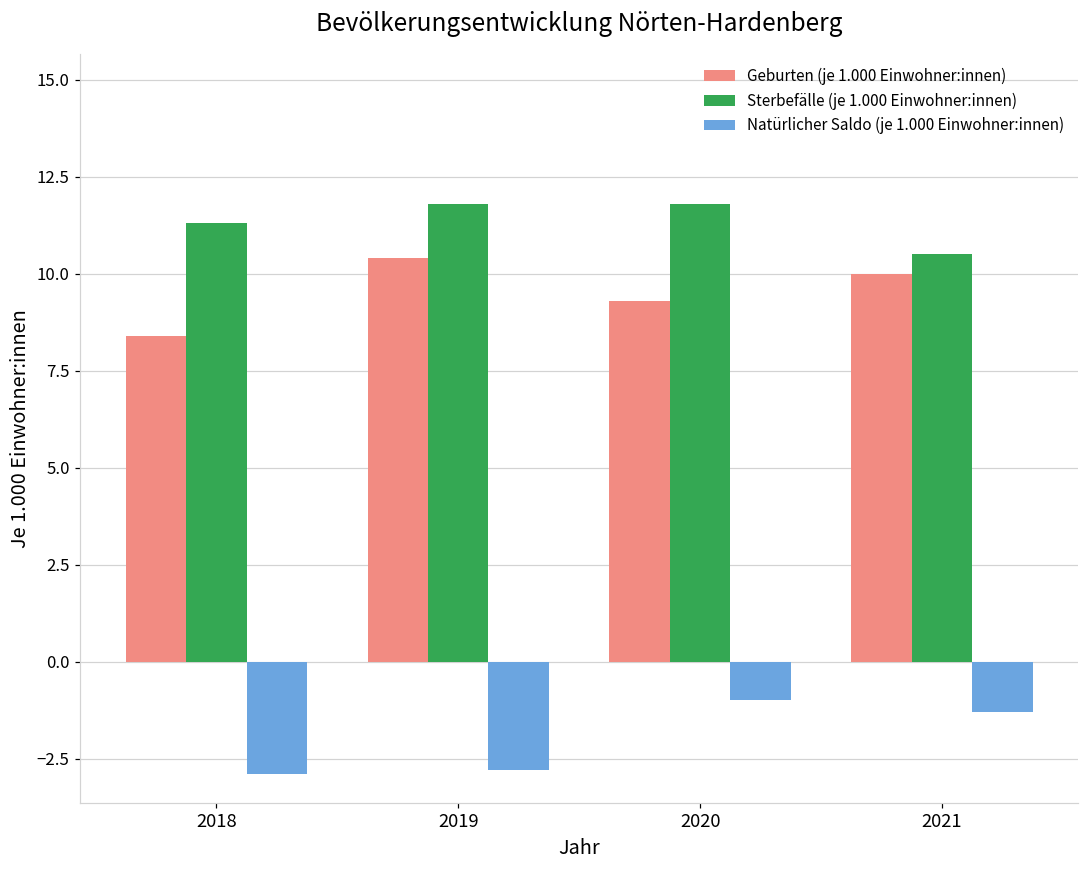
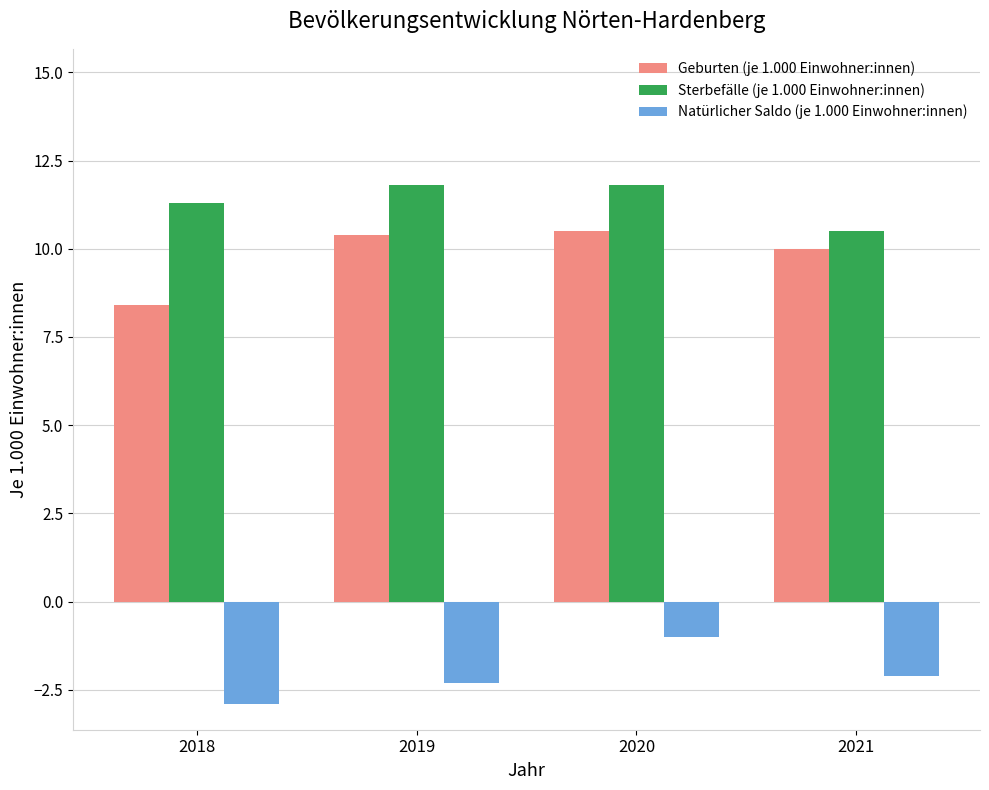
Natürlicher Saldo (je 1.000 Einwohner:innen), 2019: -2.8 -> -2.3
Geburten (je 1.000 Einwohner:innen), 2020: 9.3 -> 10.5
Natürlicher Saldo (je 1.000 Einwohner:innen), 2021: -1.3 -> -2.1
